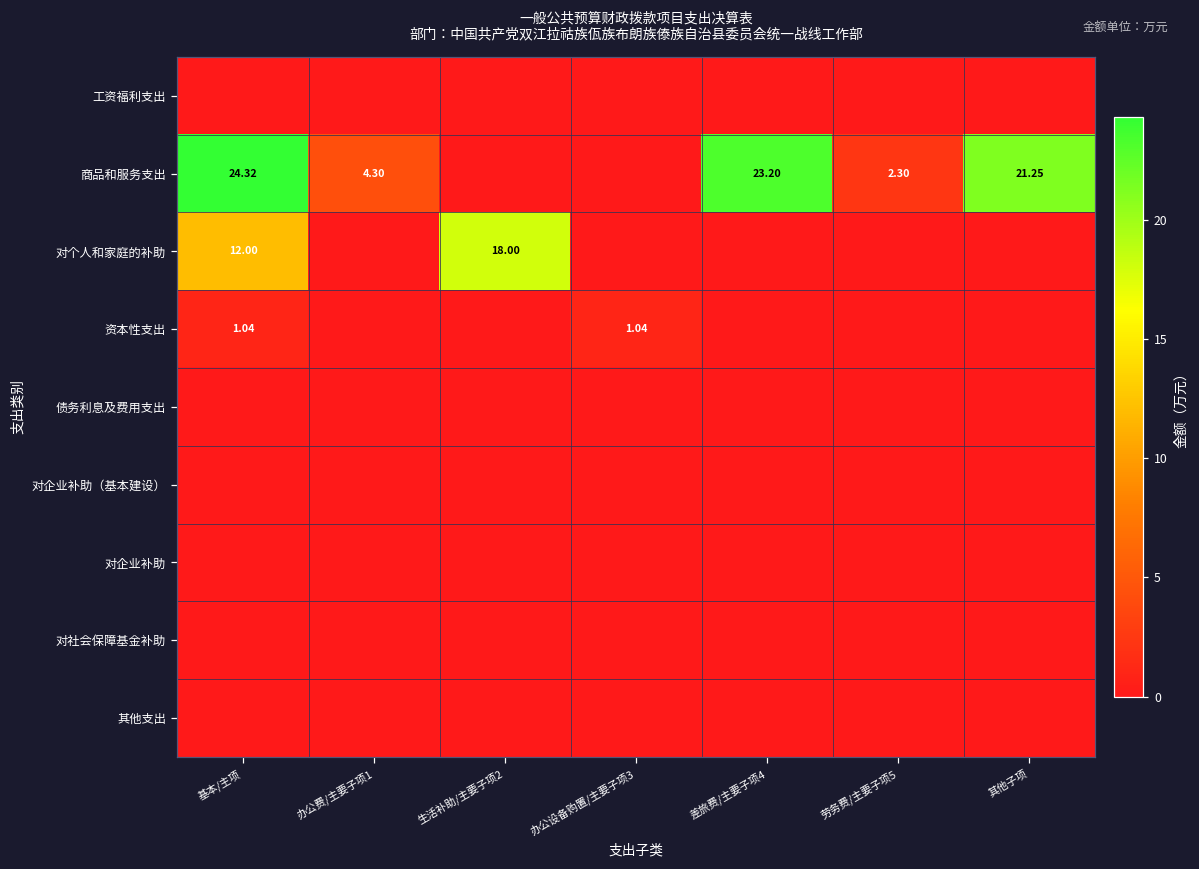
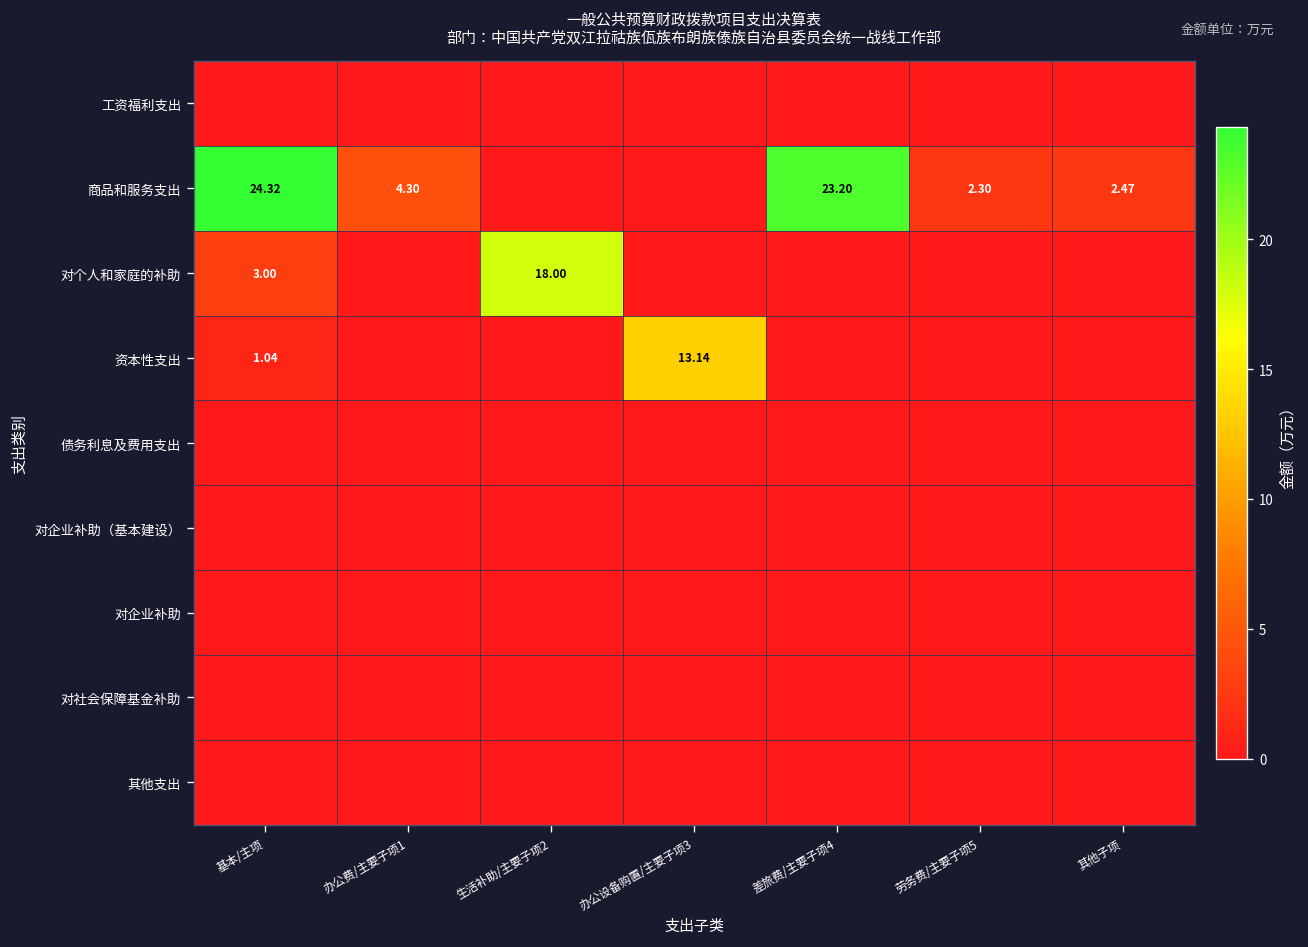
商品和服务支出, 其他子项: 21.25 -> 2.47
对个人和家庭的补助, 基本/主项: 12.00 -> 3.00
资本性支出, 办公设备购置/主要子项3: 1.04 -> 13.14
